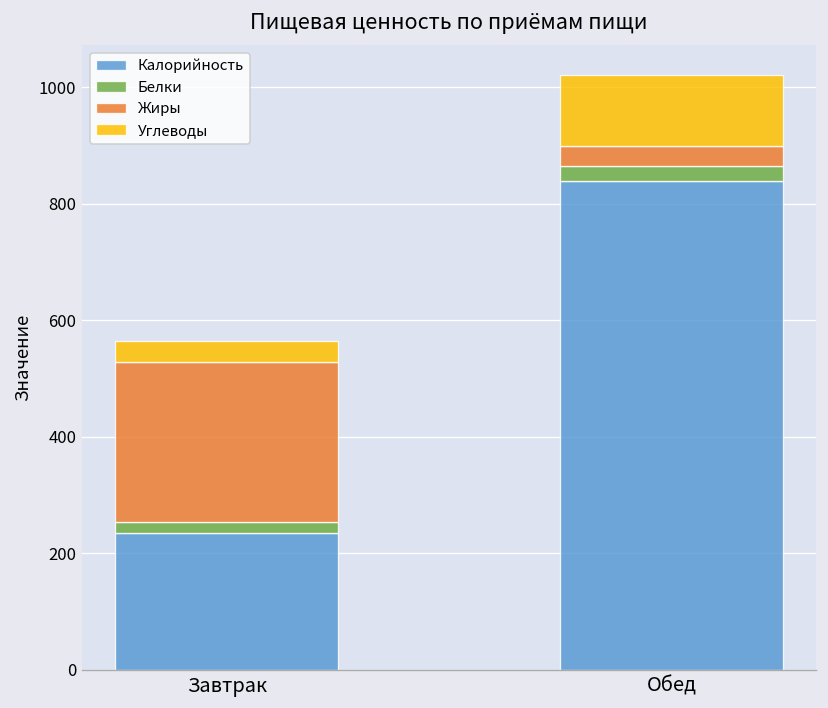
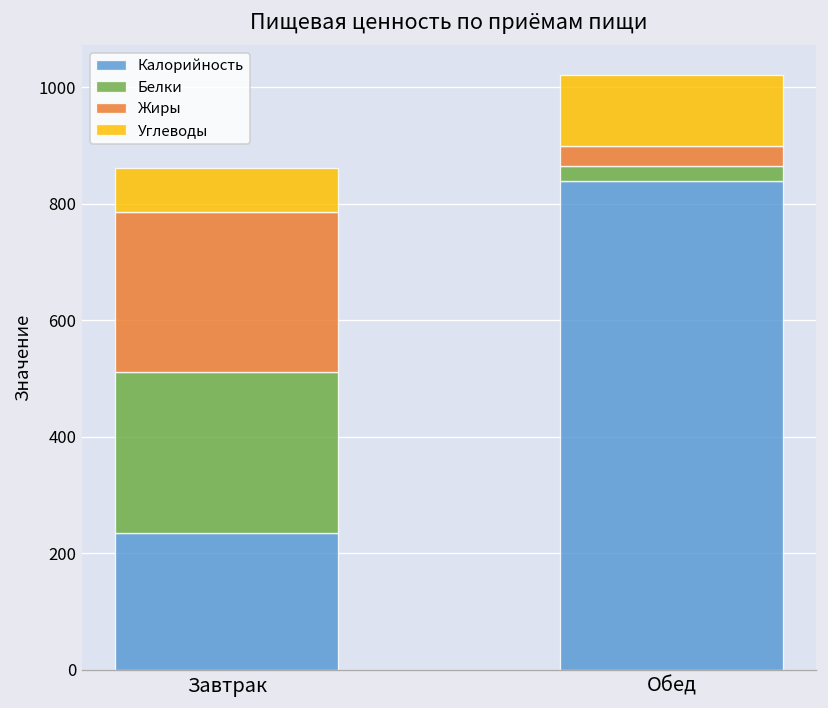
Белки, Завтрак: 20 -> 280
Углеводы, Завтрак: 30 -> 70
